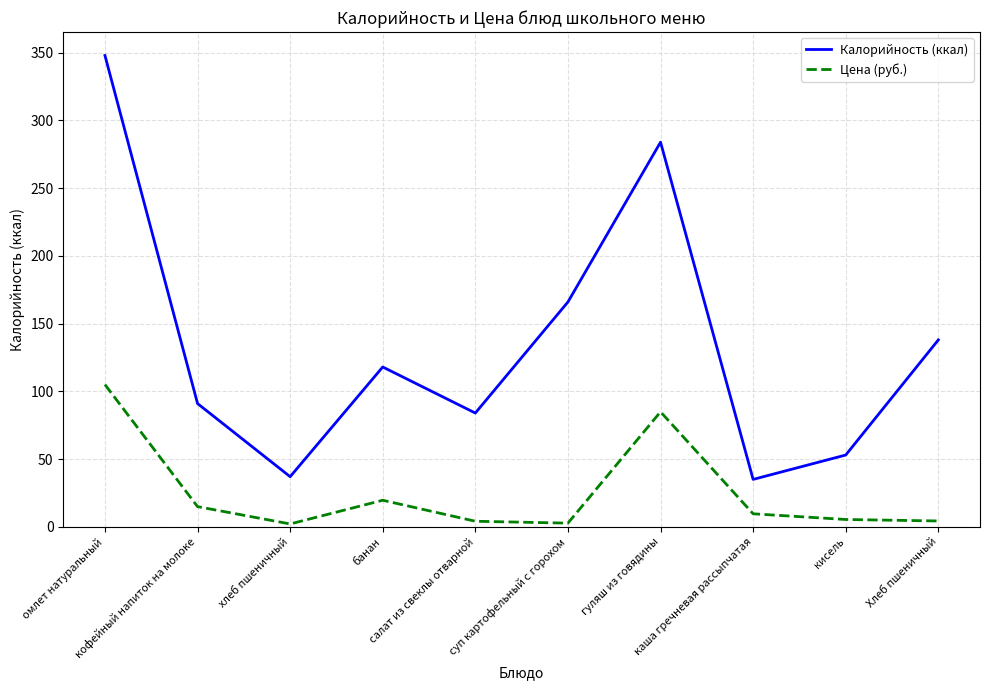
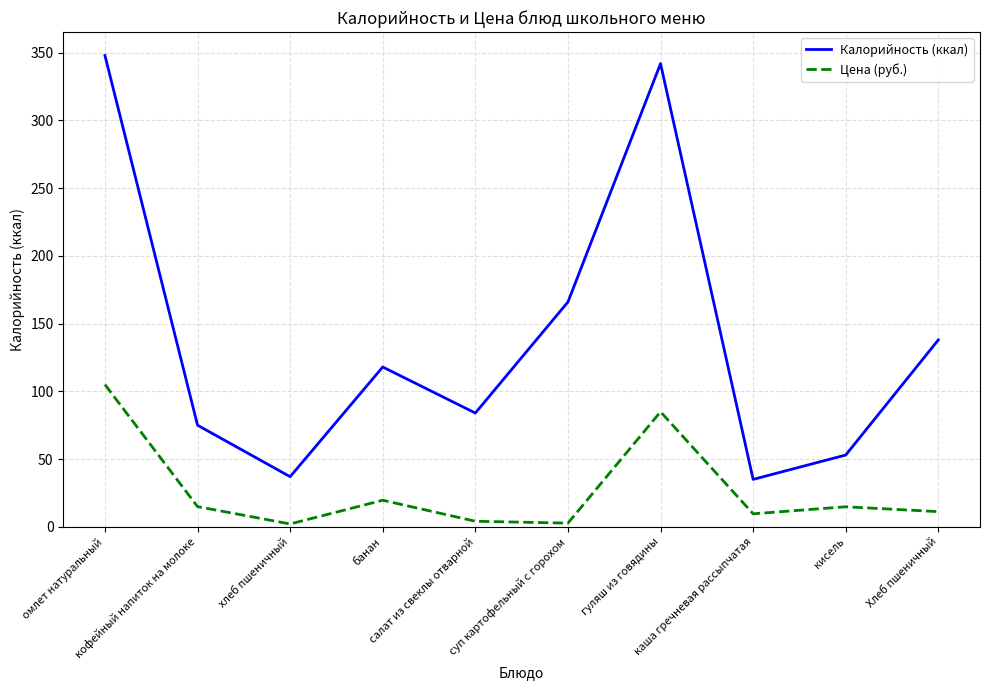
Калорийность (ккал), кофейный напиток на молоке: 91 -> 75
Калорийность (ккал), гуляш из говядины: 284 -> 342
Цена (руб.), кисель: 5 -> 15
Цена (руб.), Хлеб пшеничный: 4 -> 11
